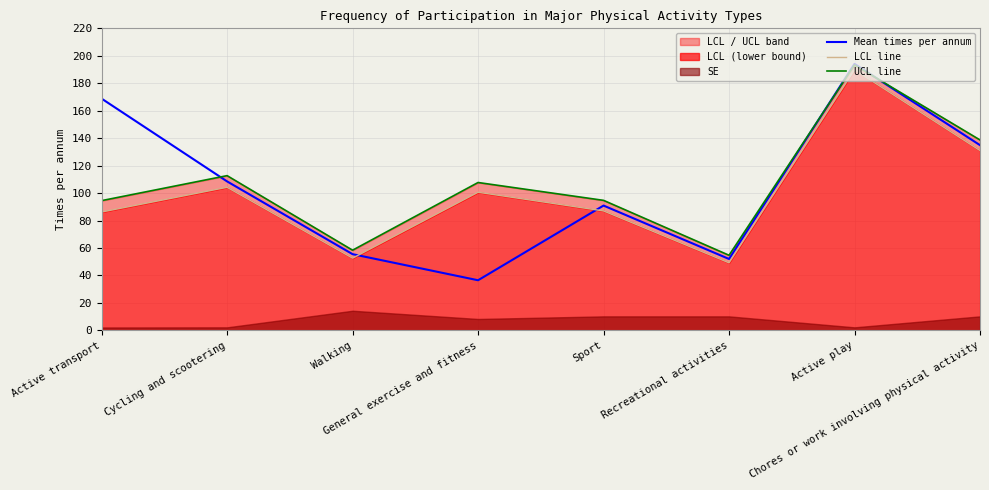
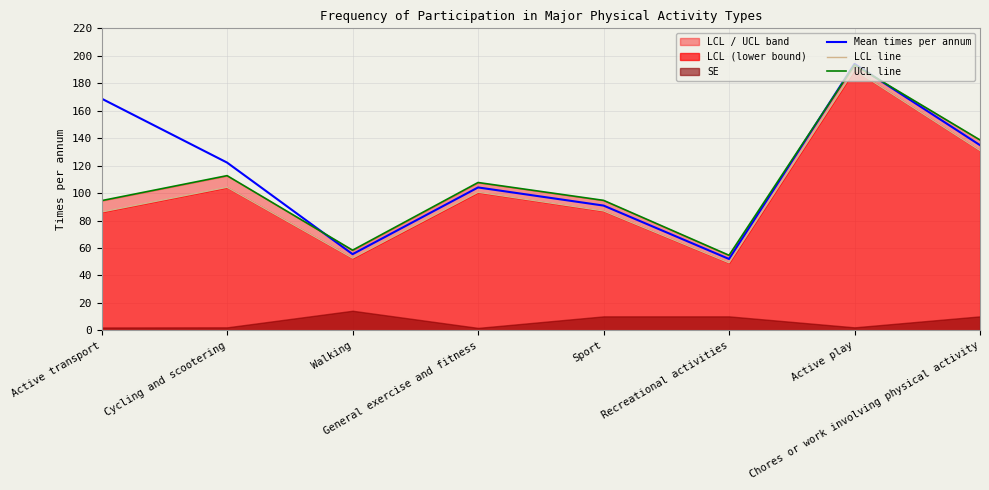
Mean times per annum, Cycling and scootering: 109 -> 122
Mean times per annum, General exercise and fitness: 37 -> 104
SE, General exercise and fitness: 8 -> 2
